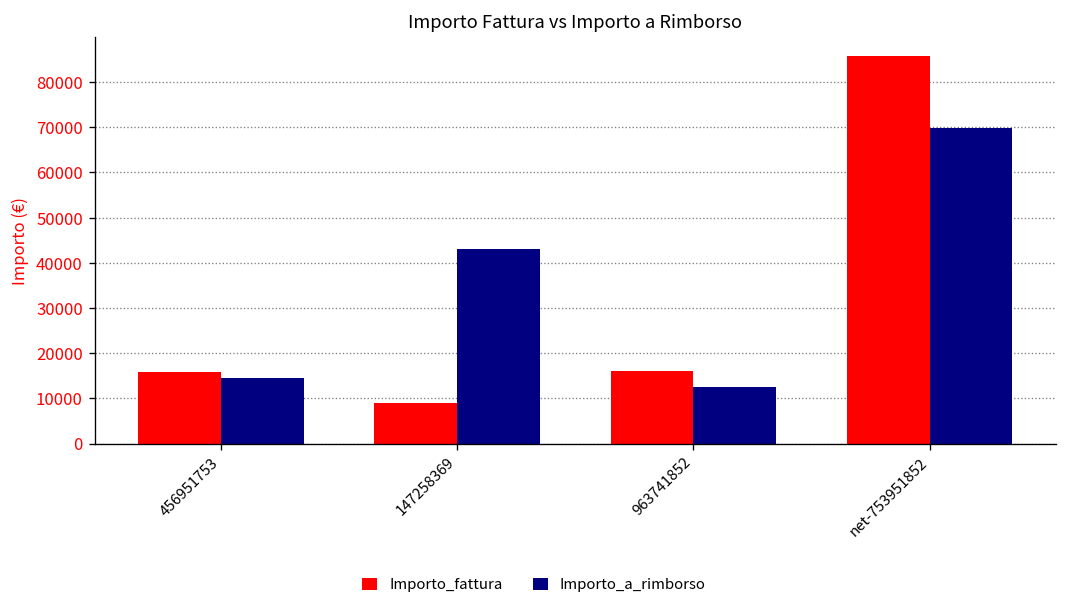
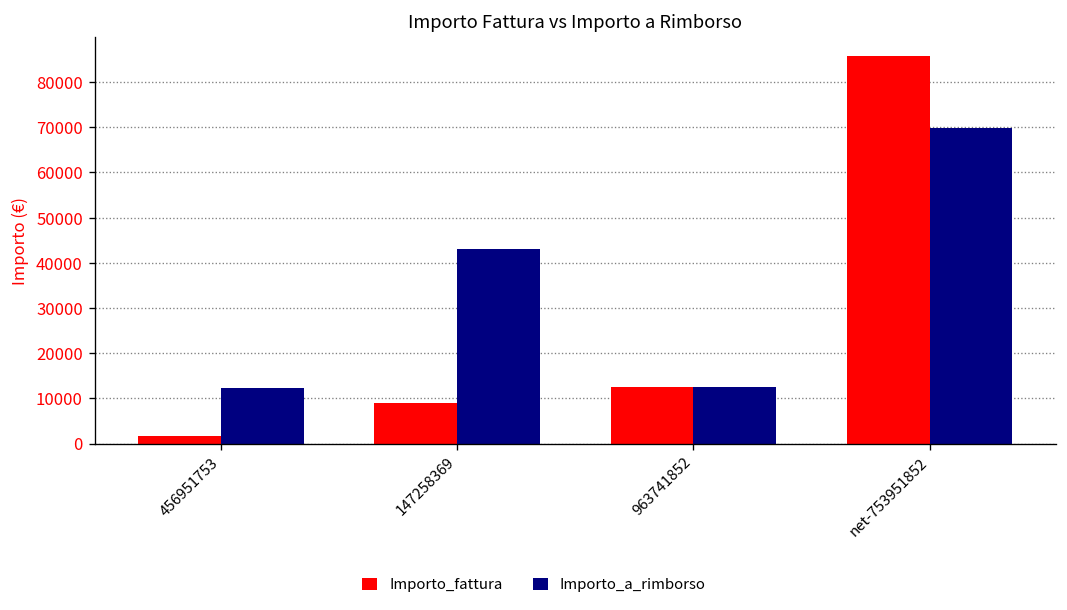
Importo_fattura, 456951753: 16000 -> 2000
Importo_a_rimborso, 456951753: 15000 -> 12000
Importo_fattura, 963741852: 16000 -> 13000
